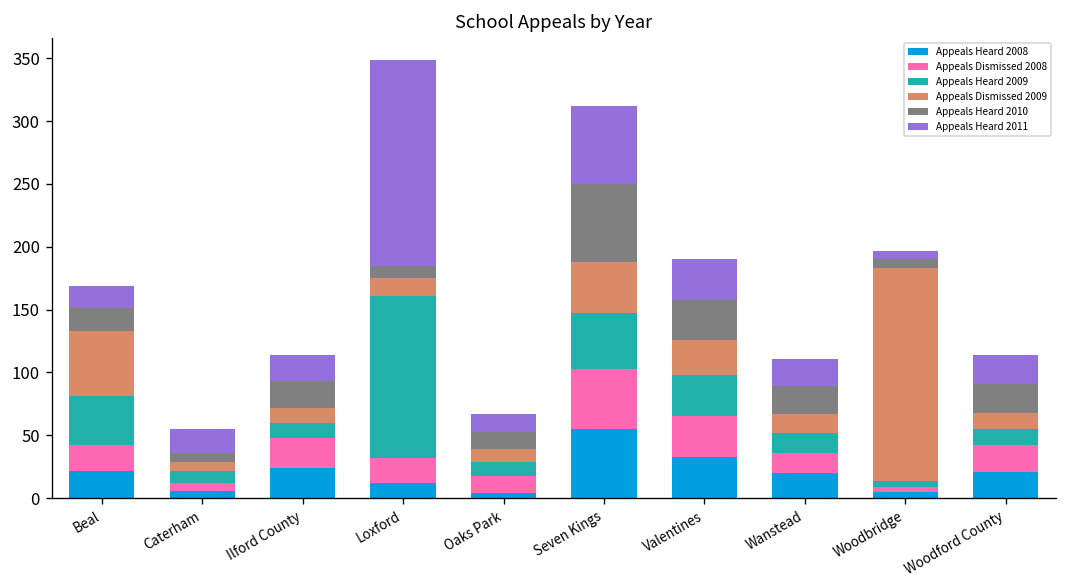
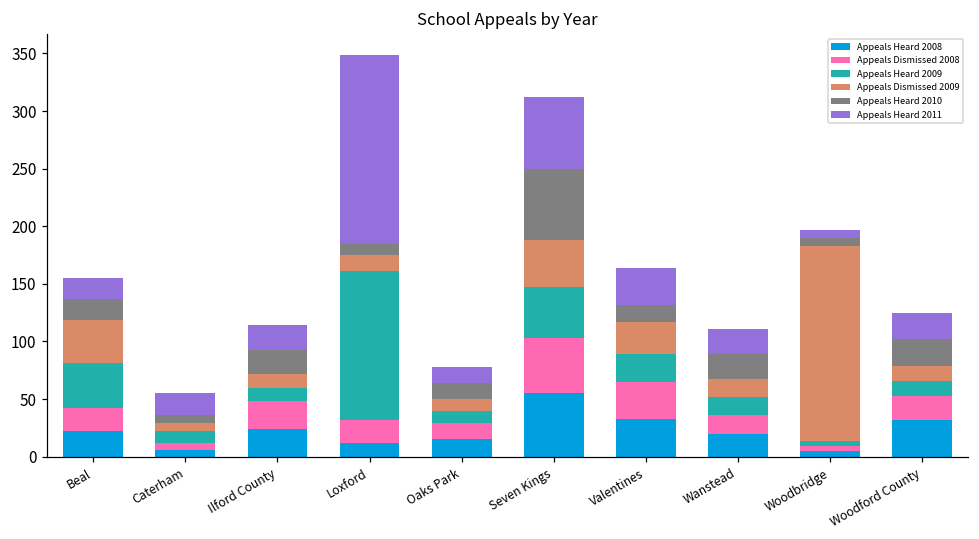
Appeals Dismissed 2009, Beal: 52 -> 38
Appeals Heard 2008, Oaks Park: 4 -> 15
Appeals Heard 2009, Valentines: 33 -> 24
Appeals Heard 2010, Valentines: 32 -> 15
Appeals Heard 2008, Woodford County: 21 -> 32
